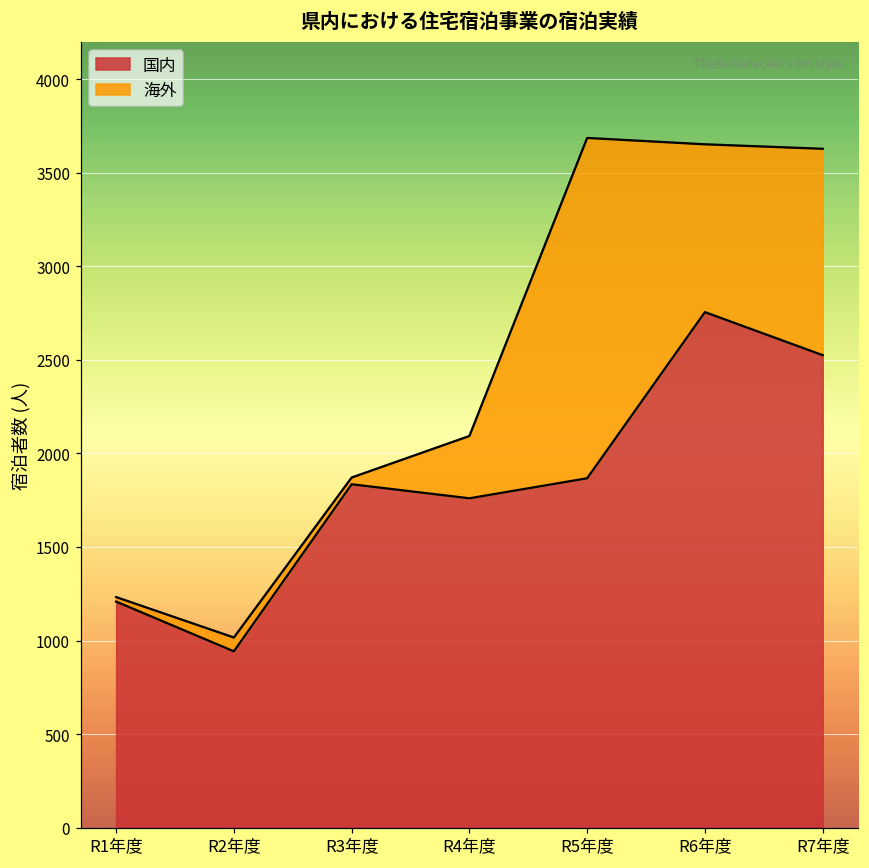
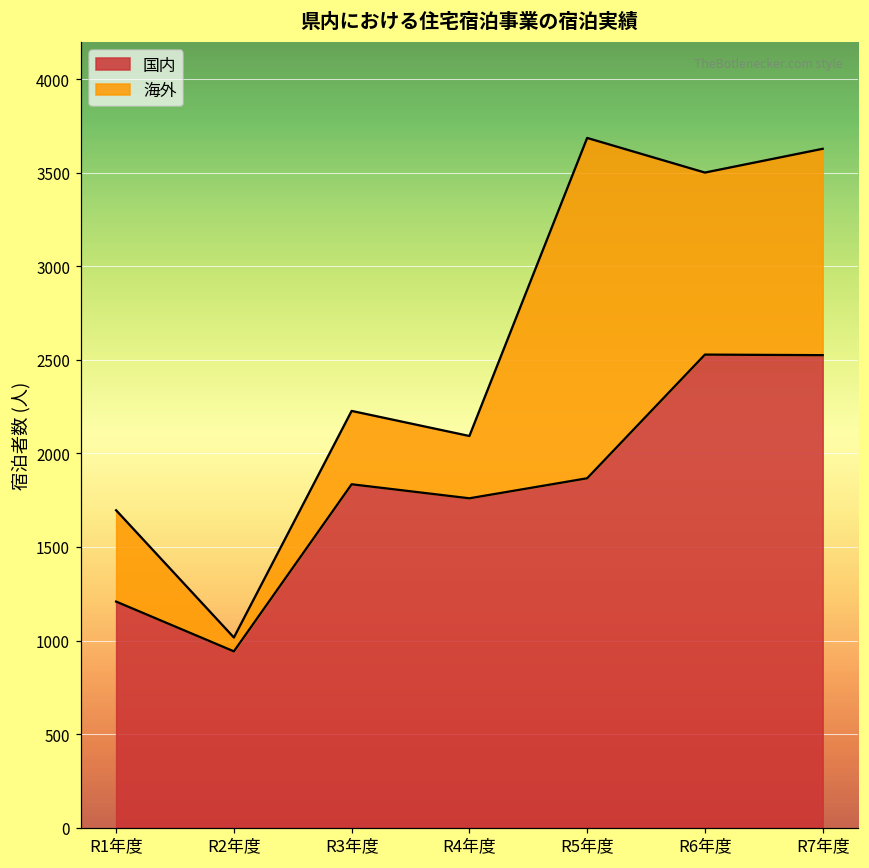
海外, R1年度: 20 -> 490
海外, R3年度: 40 -> 390
国内, R6年度: 2760 -> 2530
海外, R6年度: 900 -> 970
